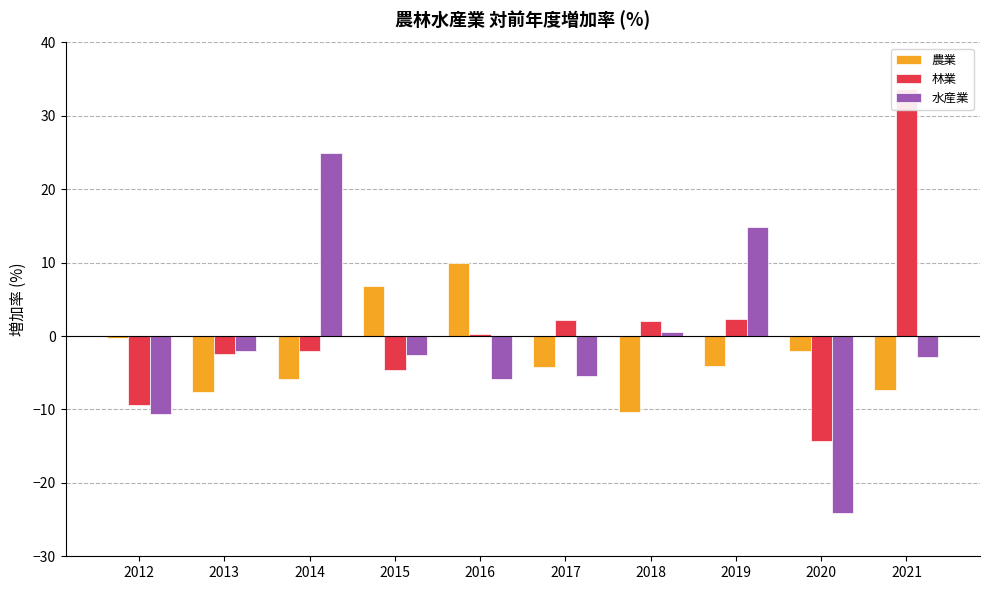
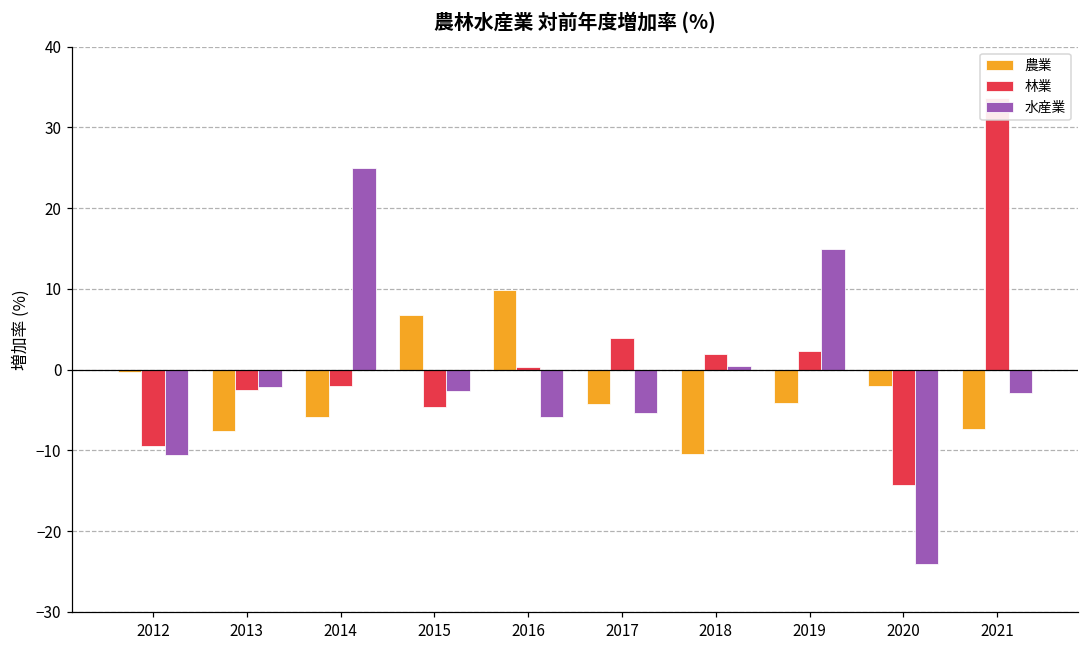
林業, 2017: 2 -> 4
